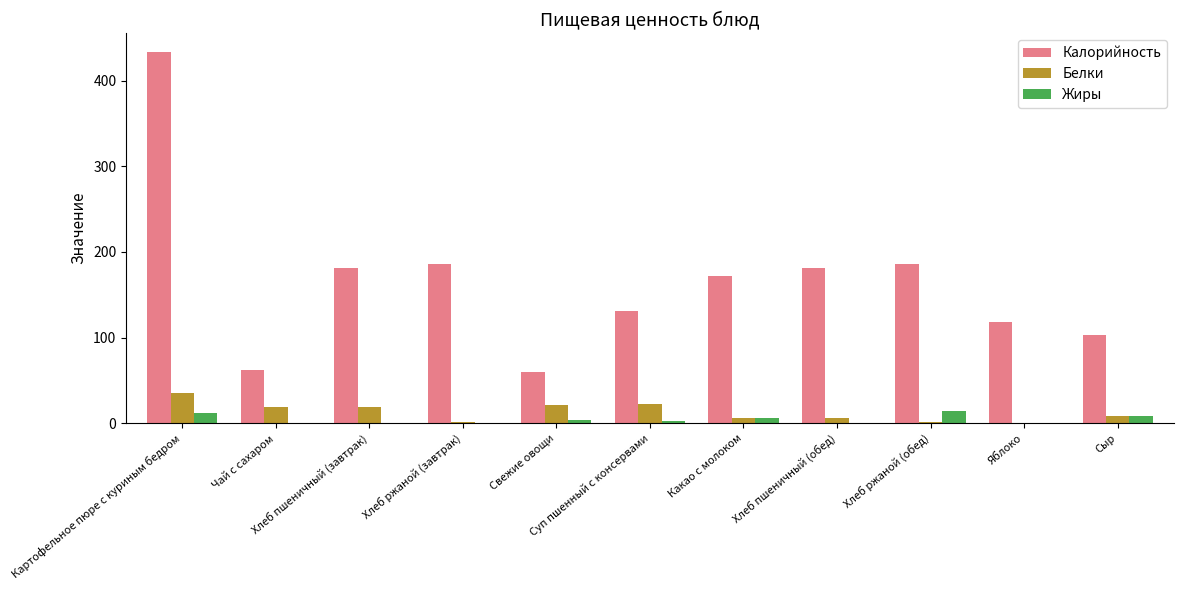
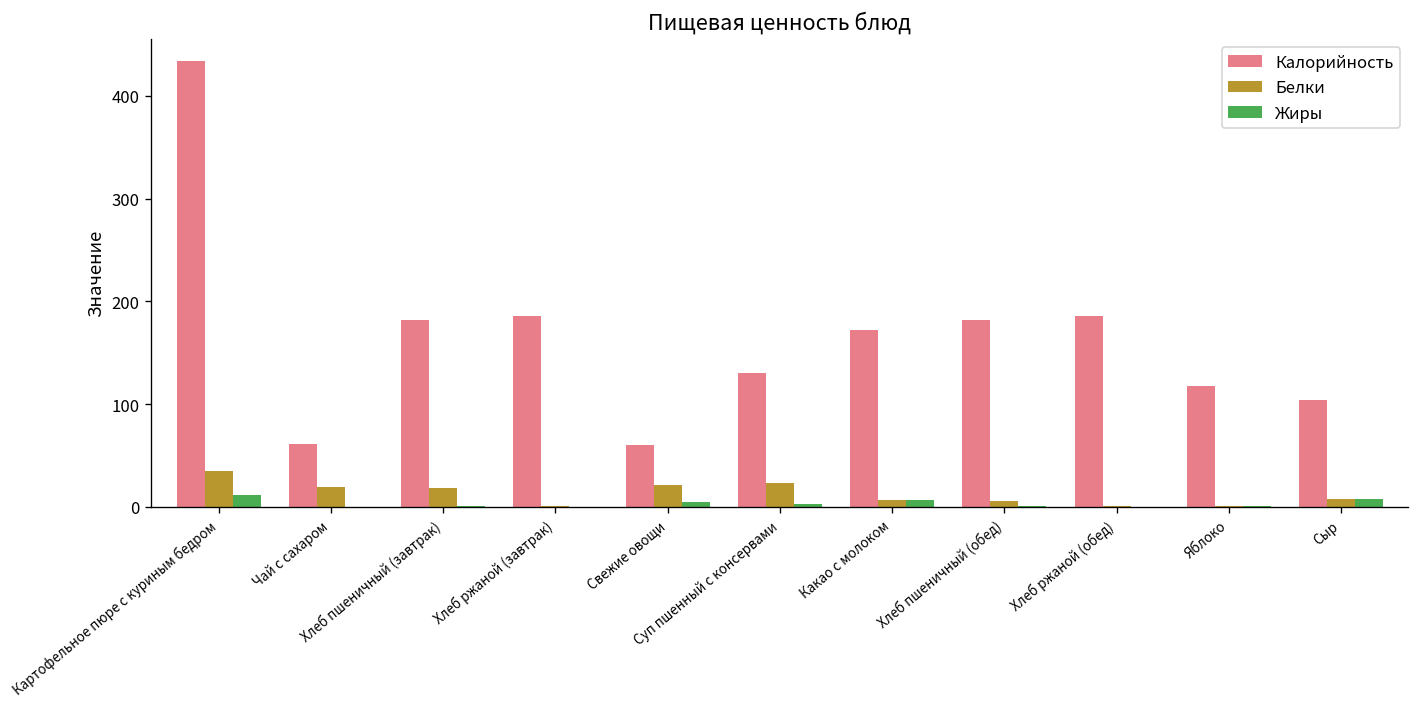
Жиры, Хлеб ржаной (обед): 10 -> 0
